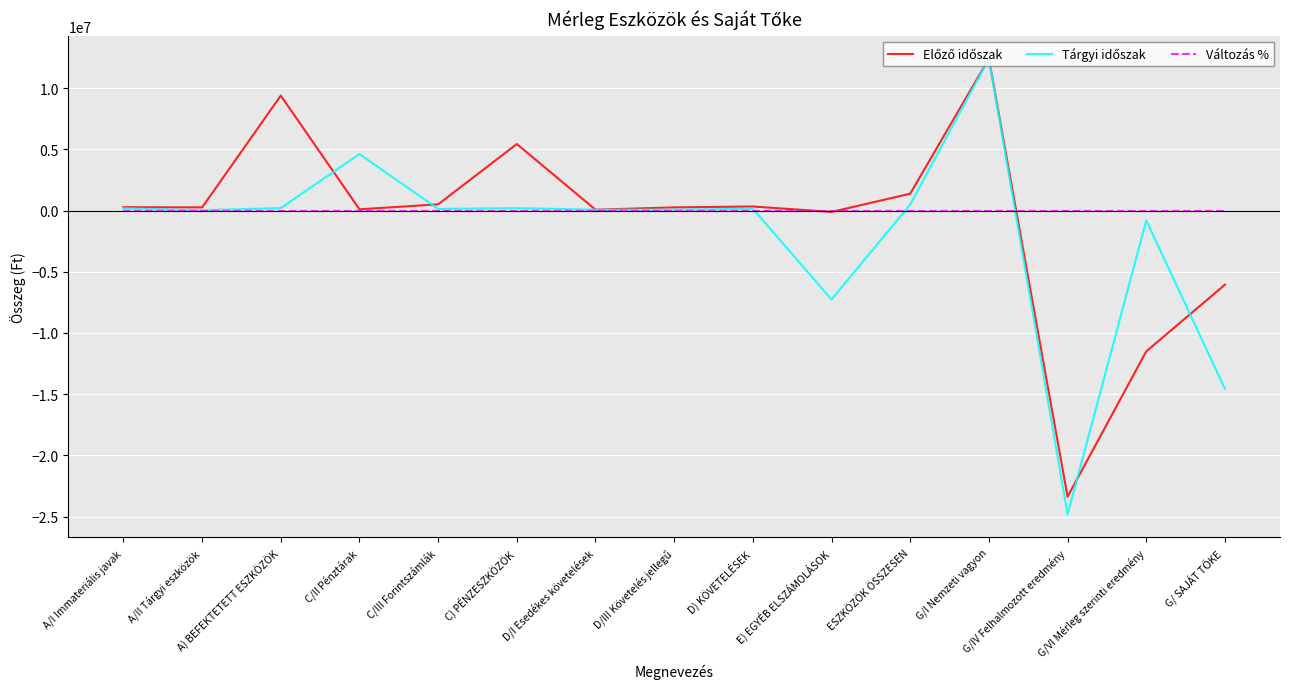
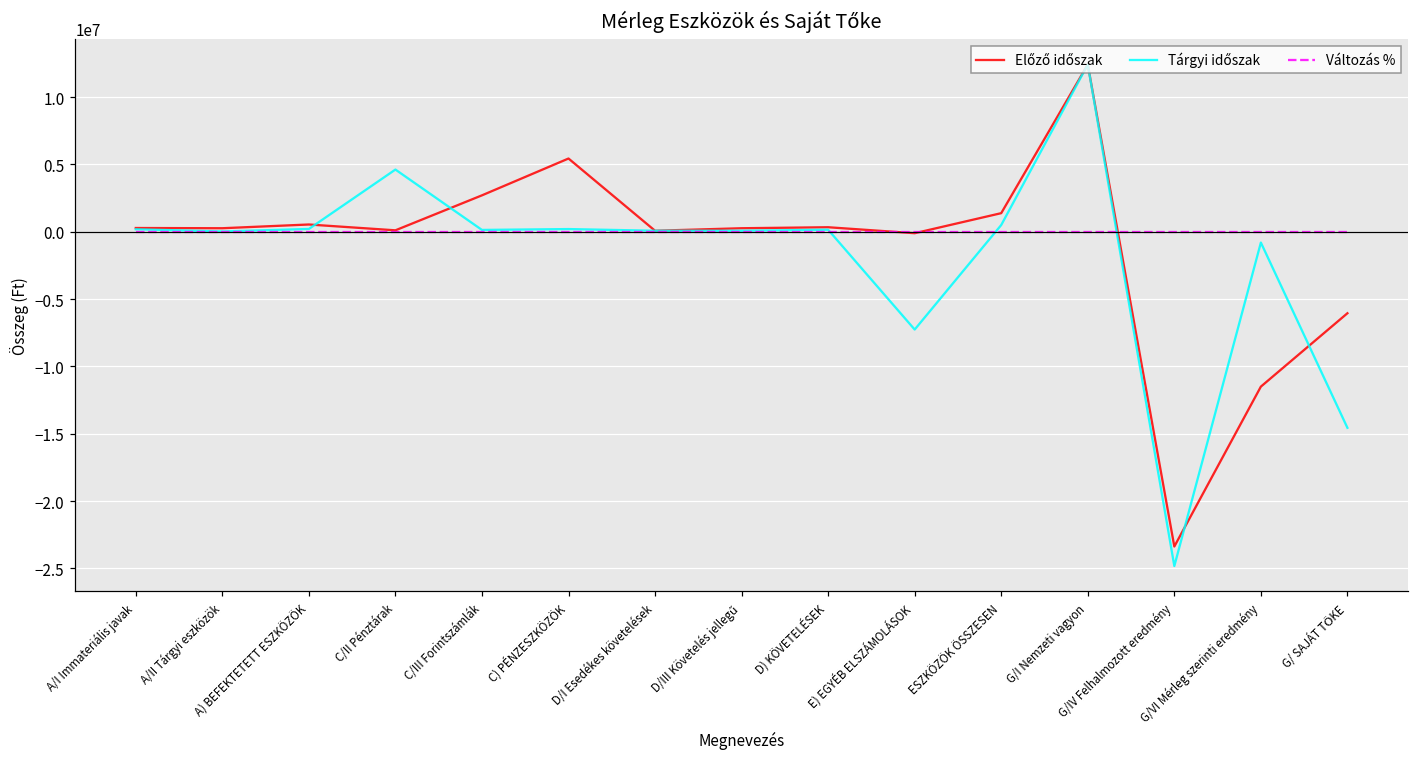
Előző időszak, A) BEFEKTETETT ESZKÖZÖK: 9400000 -> 500000
Előző időszak, C/III Forintszámlák: 500000 -> 2700000
